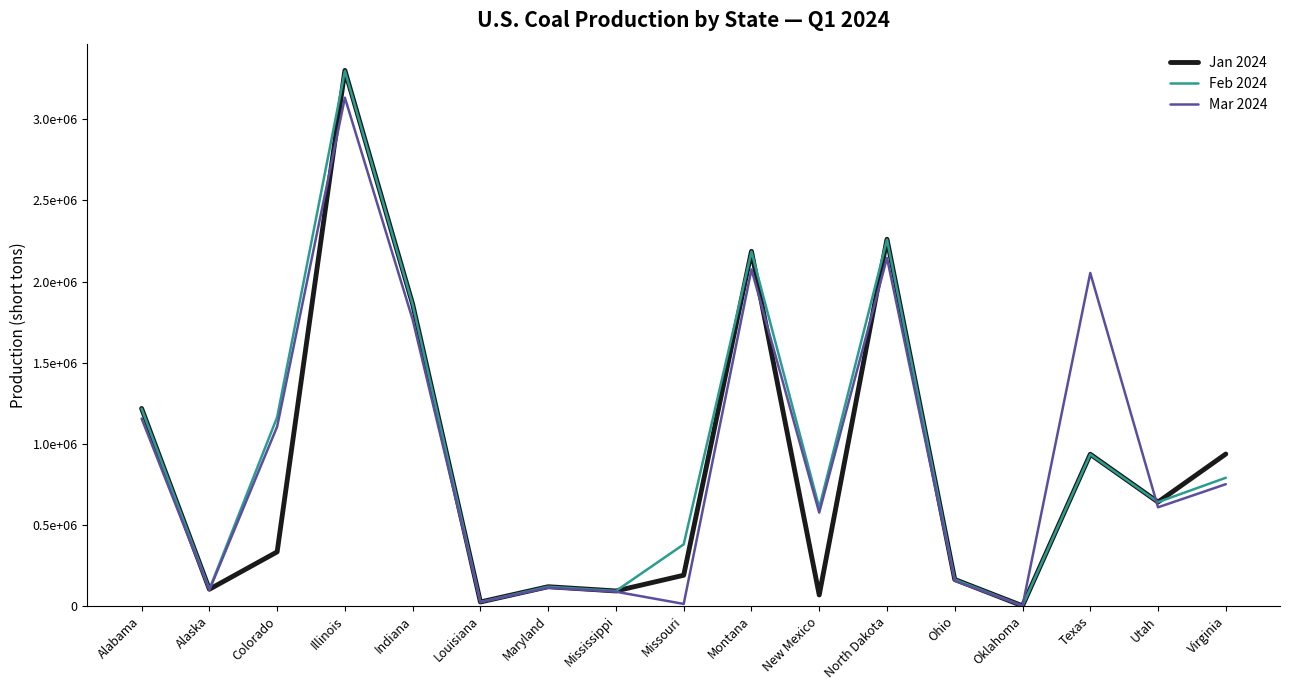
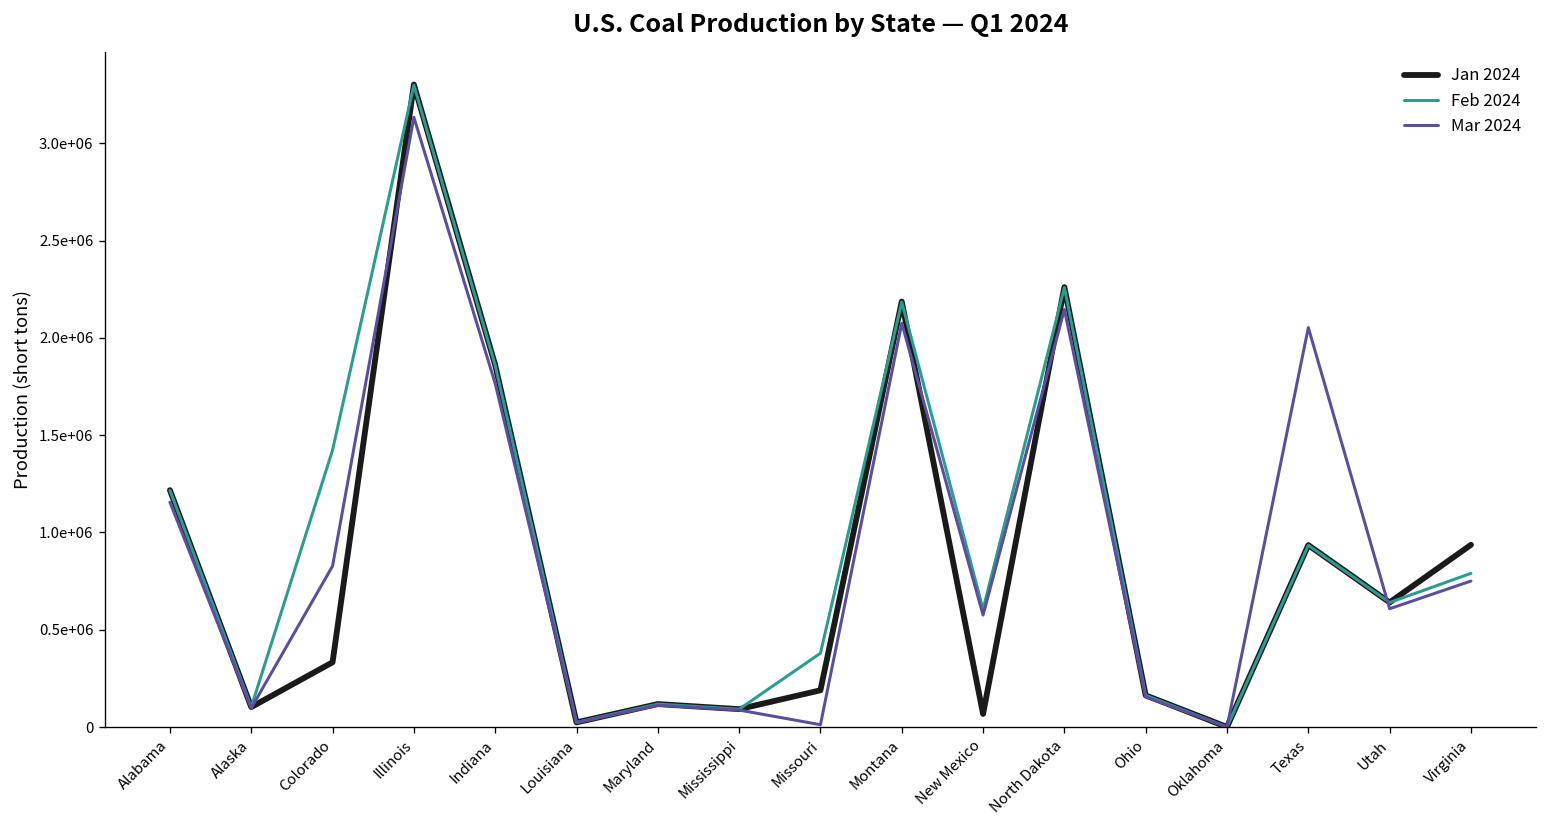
Feb 2024, Colorado: 1160000 -> 1420000
Mar 2024, Colorado: 1110000 -> 830000
